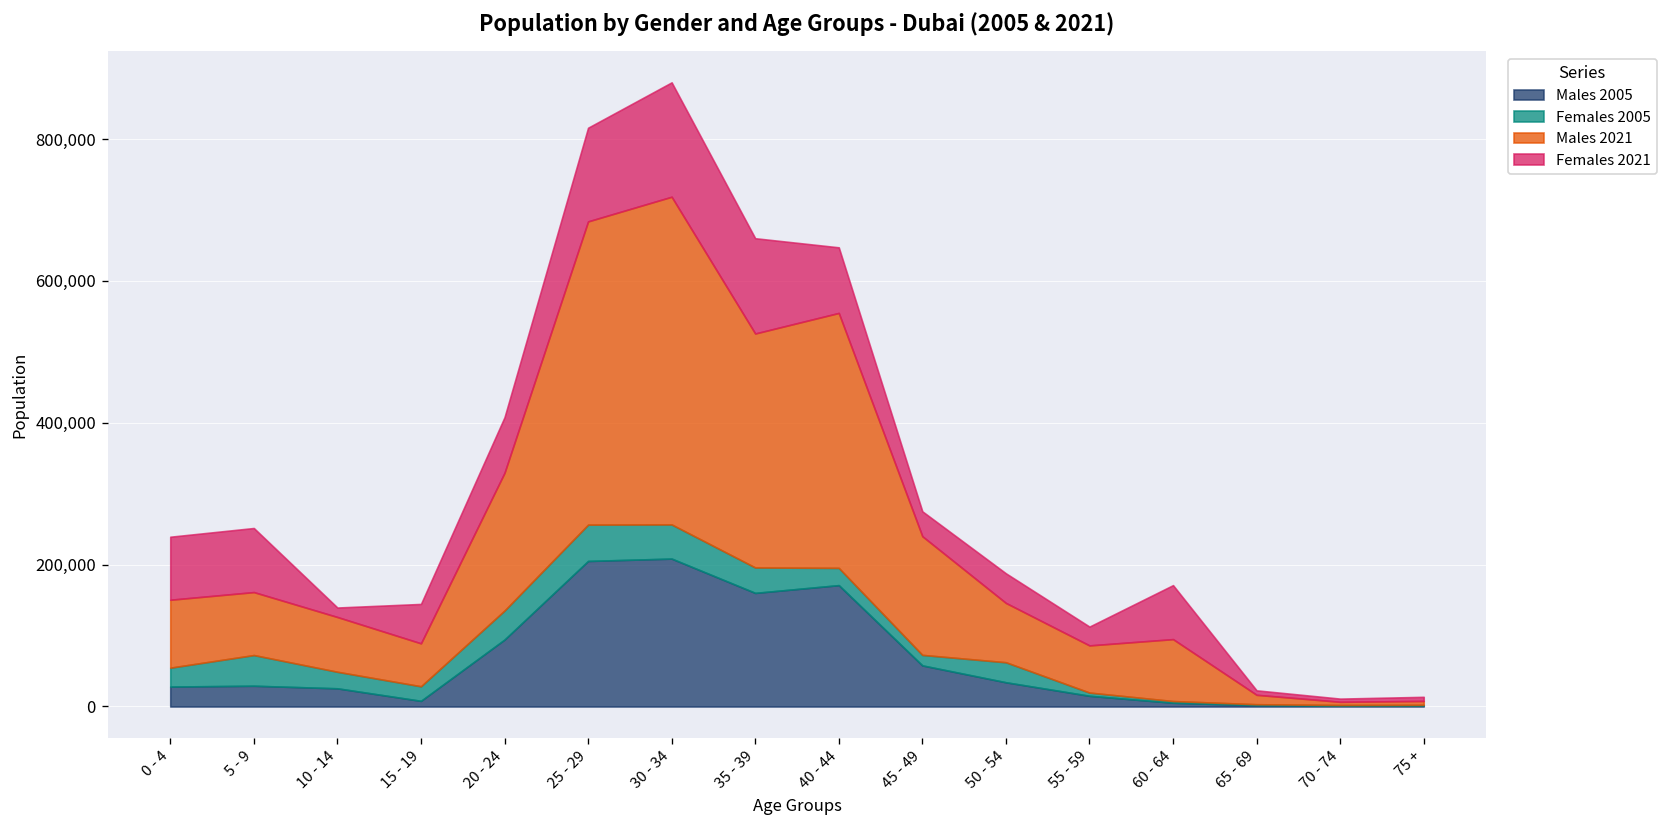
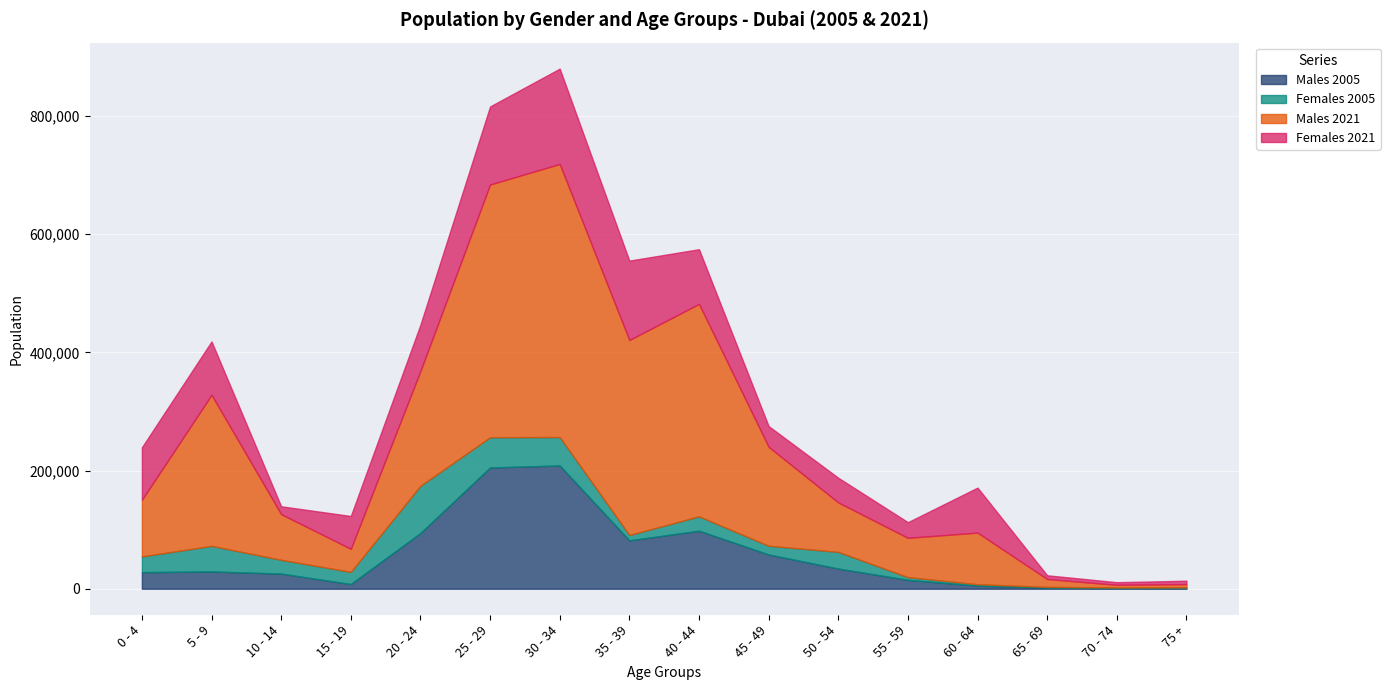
Males 2021, 5 - 9: 90,000 -> 260,000
Males 2021, 15 - 19: 60,000 -> 40,000
Females 2005, 20 - 24: 40,000 -> 80,000
Males 2005, 35 - 39: 160,000 -> 80,000
Females 2005, 35 - 39: 40,000 -> 10,000
Males 2005, 40 - 44: 170,000 -> 100,000
